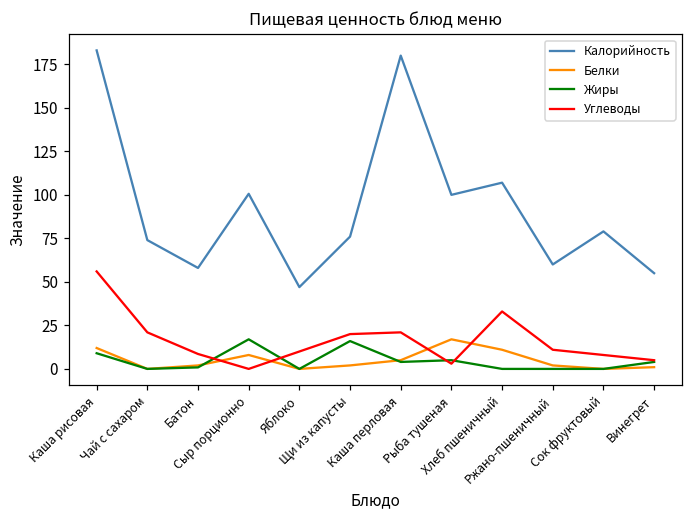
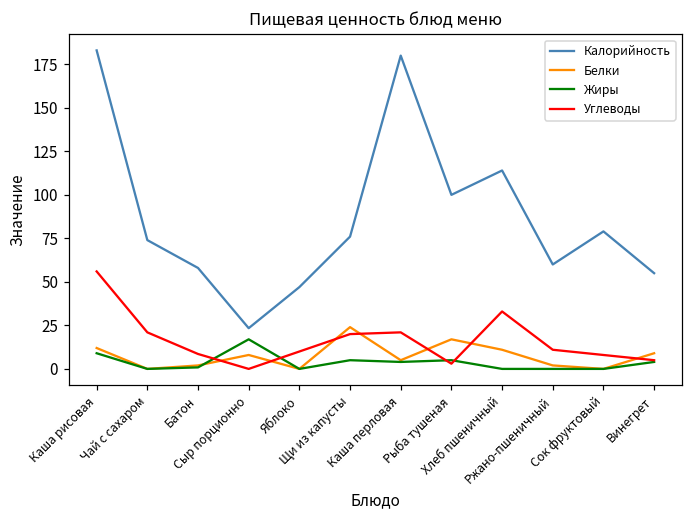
Калорийность, Сыр порционно: 101 -> 23
Белки, Щи из капусты: 2 -> 24
Жиры, Щи из капусты: 16 -> 5
Калорийность, Хлеб пшеничный: 107 -> 114
Белки, Винегрет: 1 -> 9
